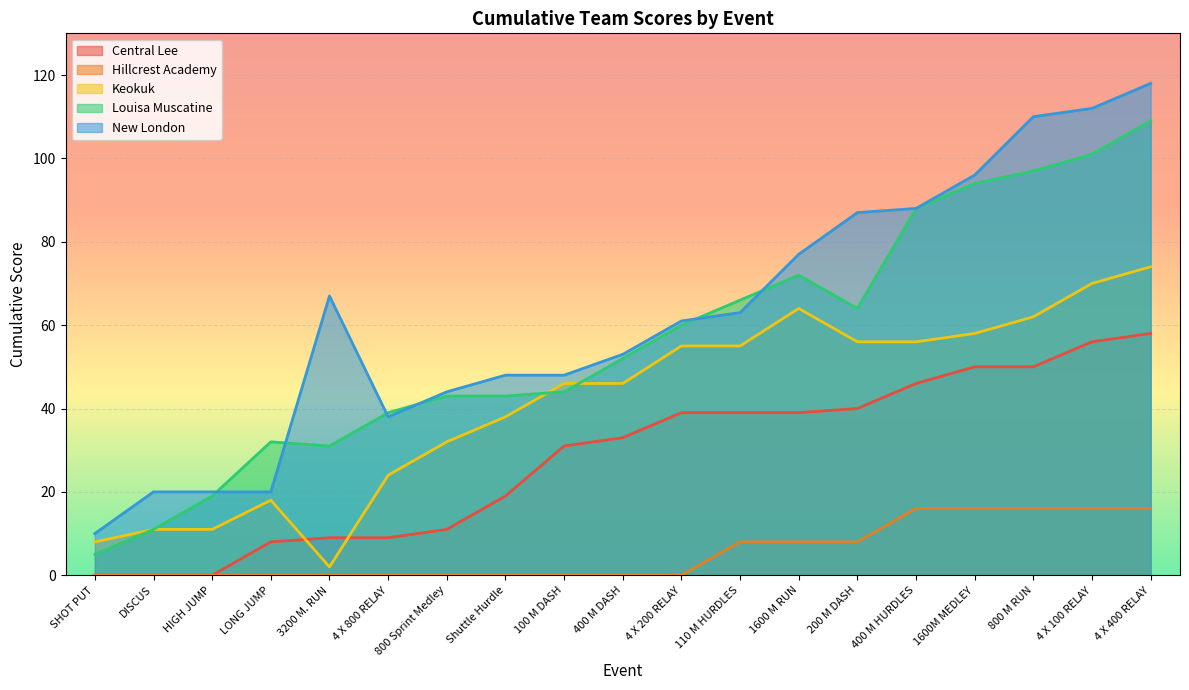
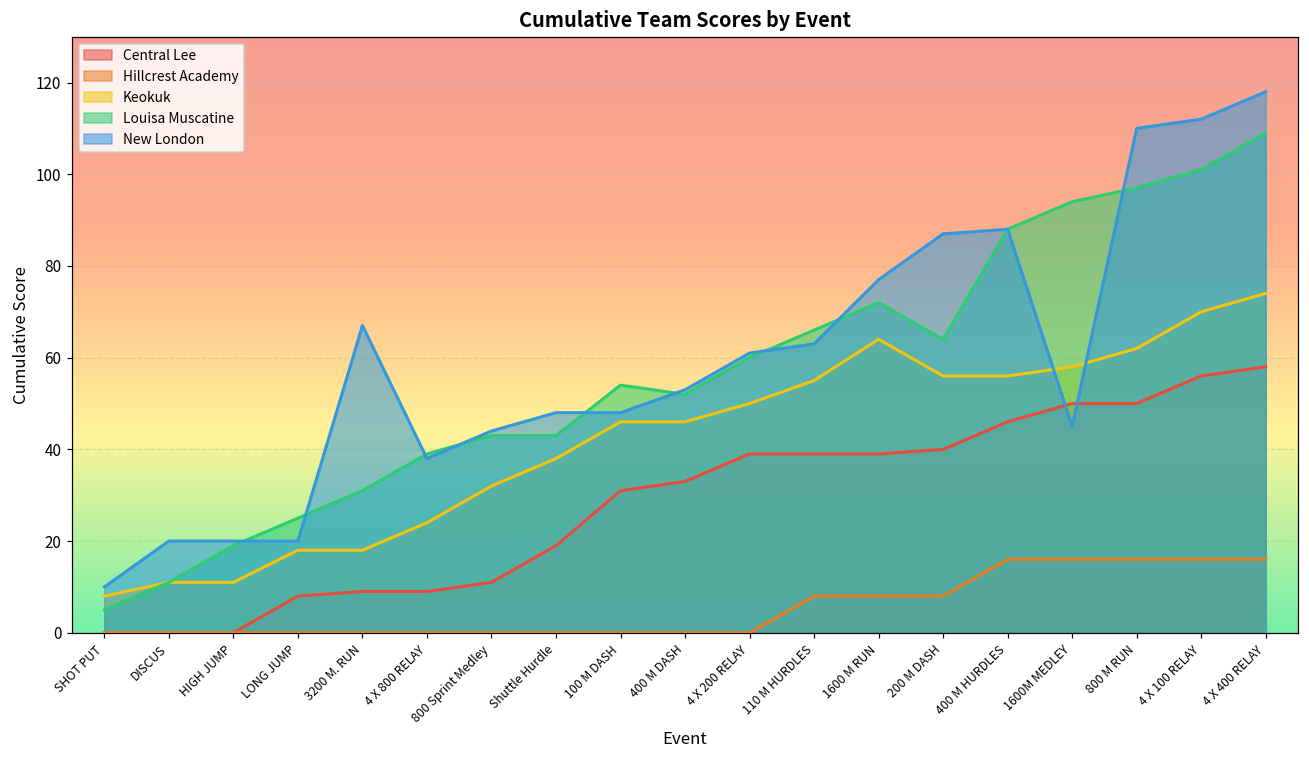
Louisa Muscatine, LONG JUMP: 32 -> 25
Keokuk, 3200 M. RUN: 2 -> 18
Louisa Muscatine, 100 M DASH: 44 -> 54
Keokuk, 4 X 200 RELAY: 55 -> 50
New London, 1600M MEDLEY: 96 -> 45
